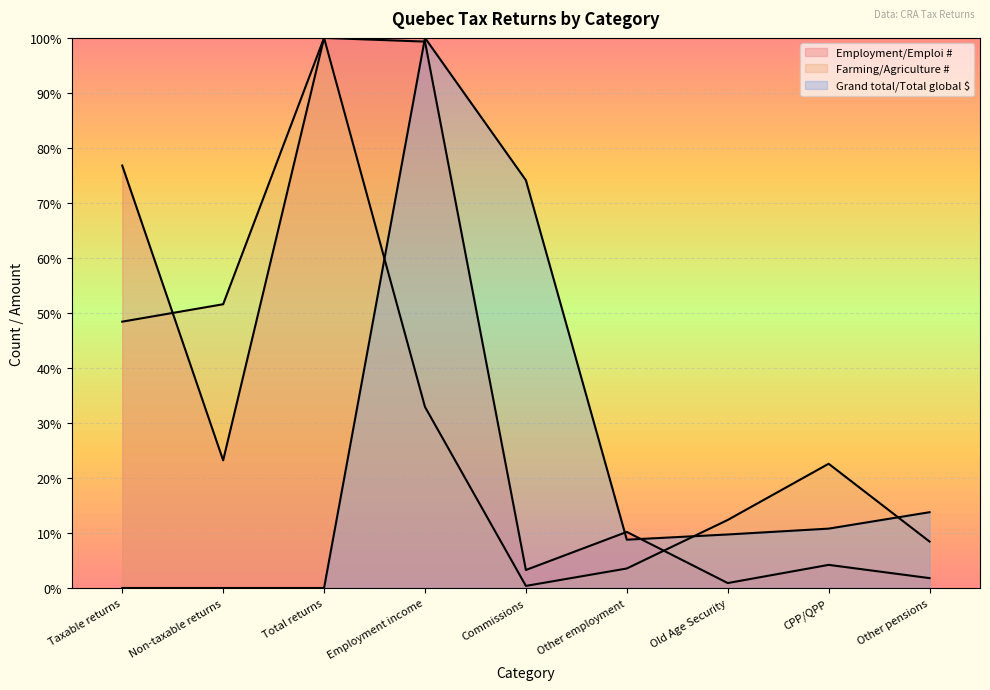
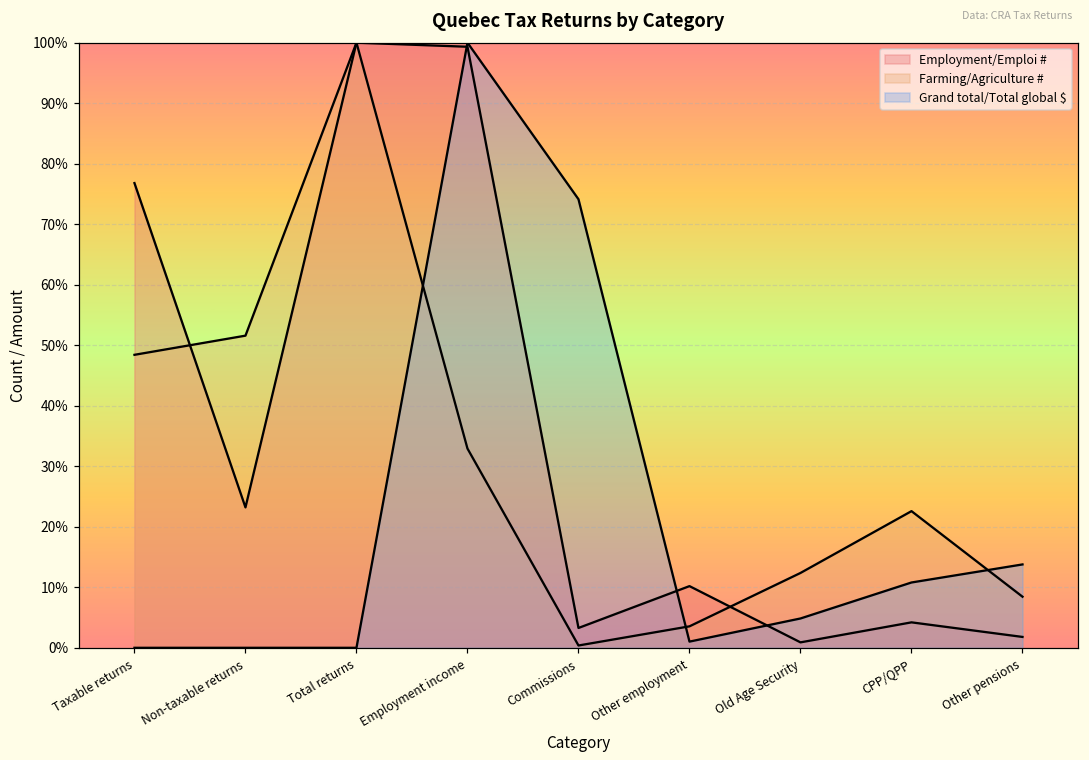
Grand total/Total global $, Other employment: 9% -> 1%
Grand total/Total global $, Old Age Security: 10% -> 5%
